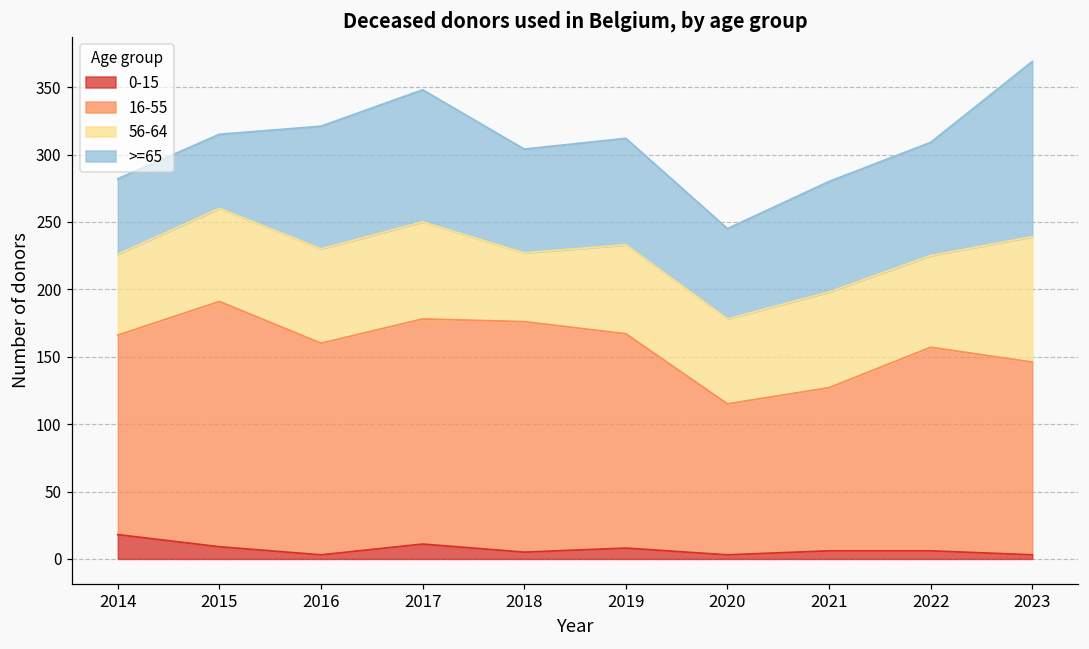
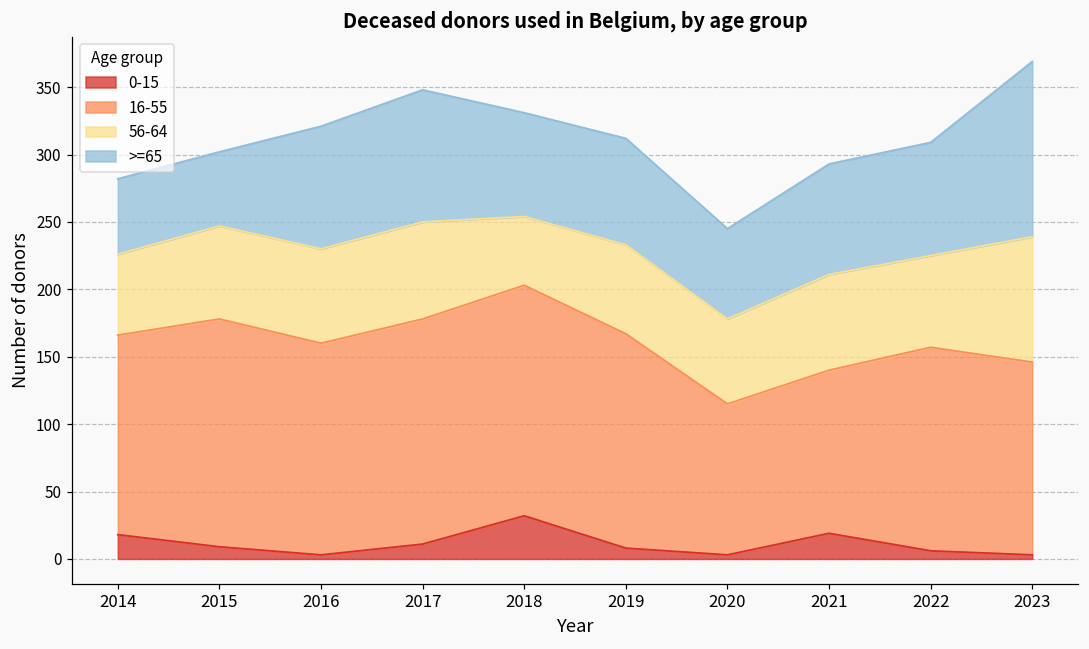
16-55, 2015: 182 -> 169
0-15, 2018: 5 -> 32
0-15, 2021: 6 -> 19
